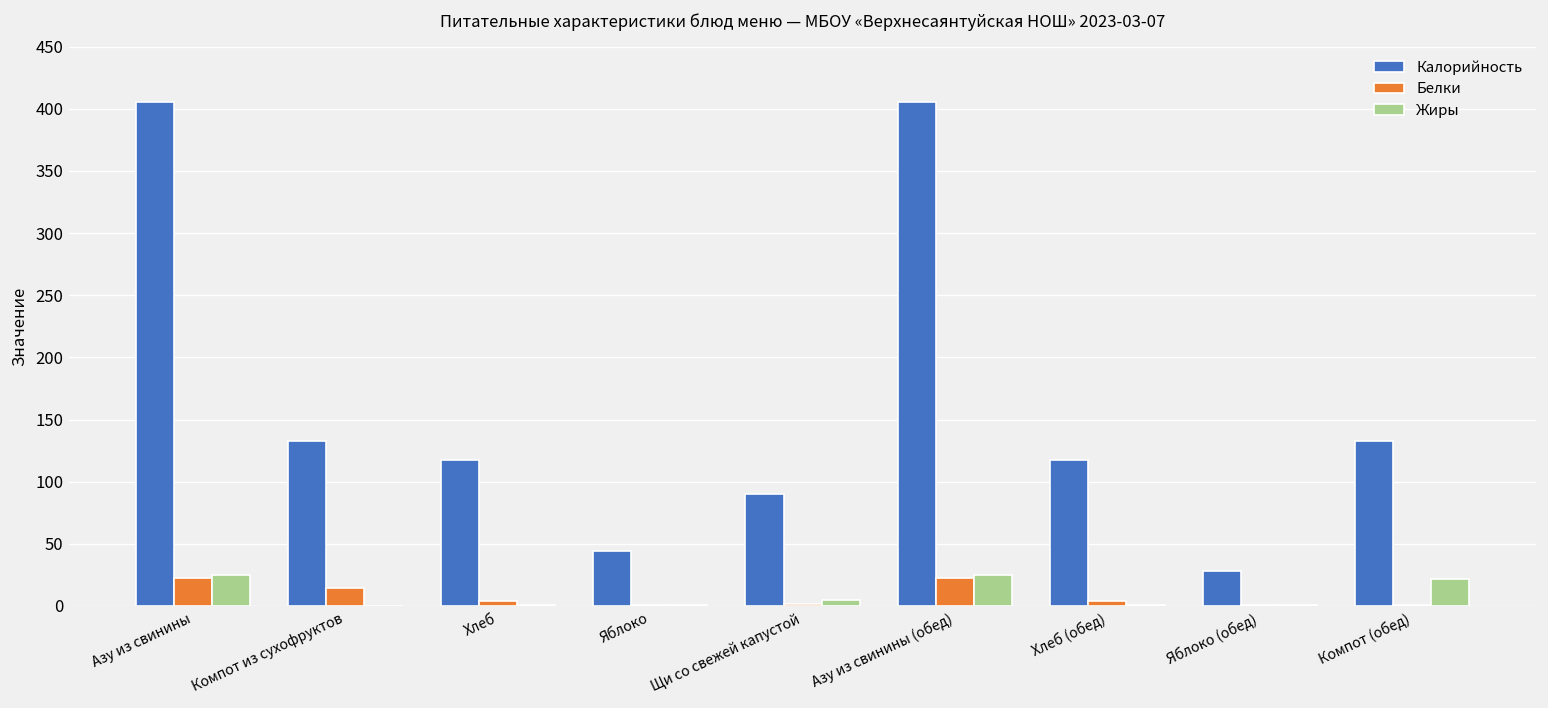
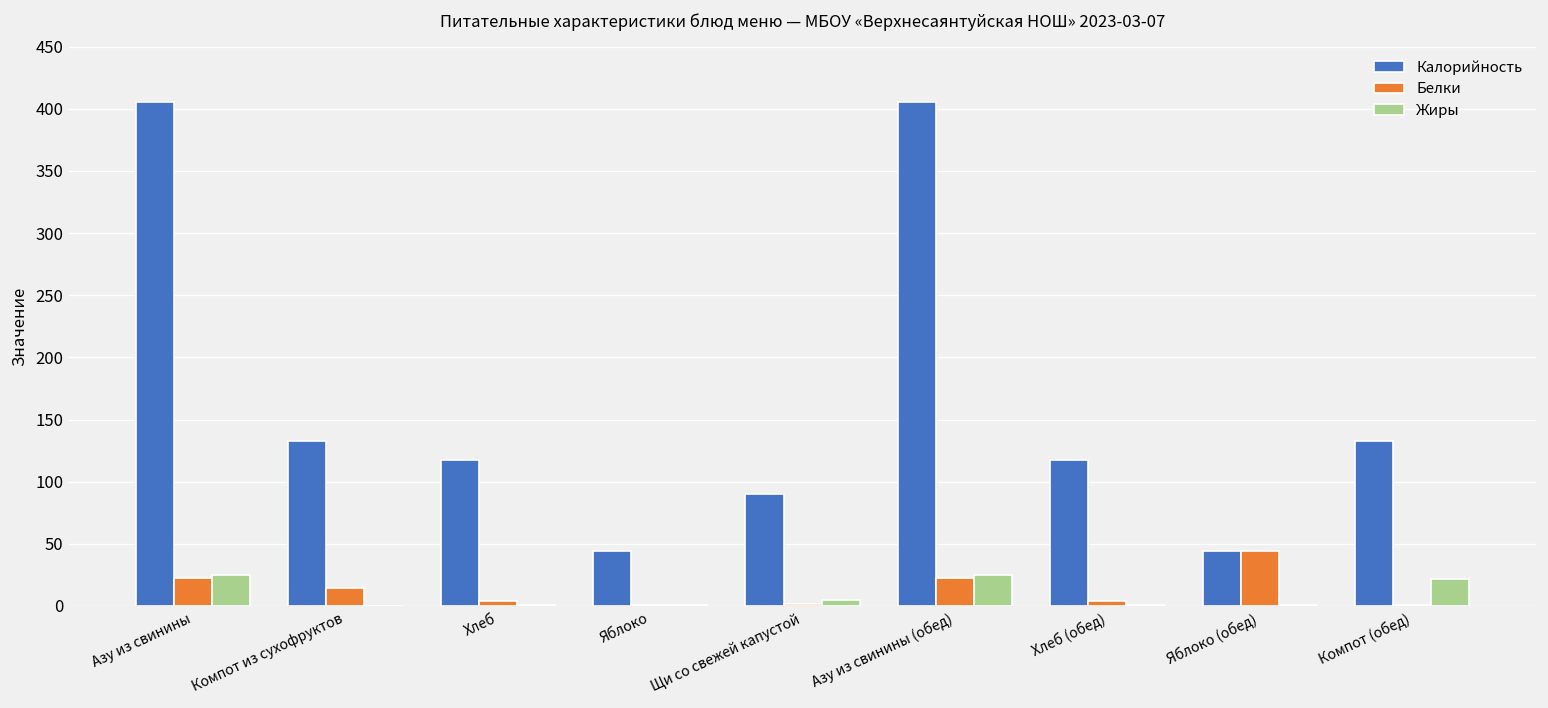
Калорийность, Яблоко (обед): 28 -> 44
Белки, Яблоко (обед): 0 -> 44
